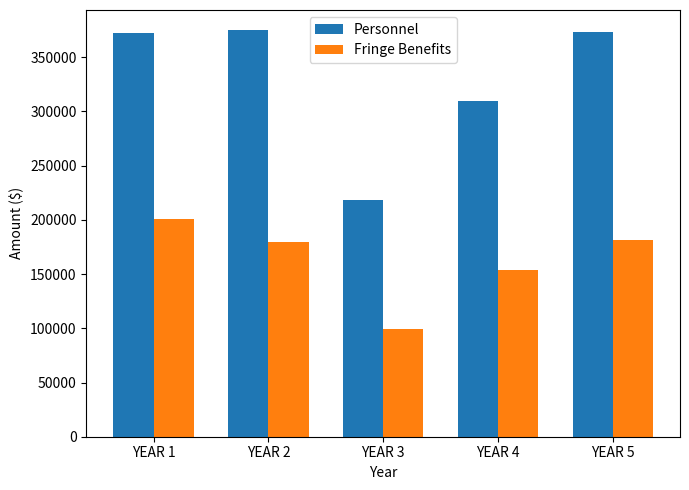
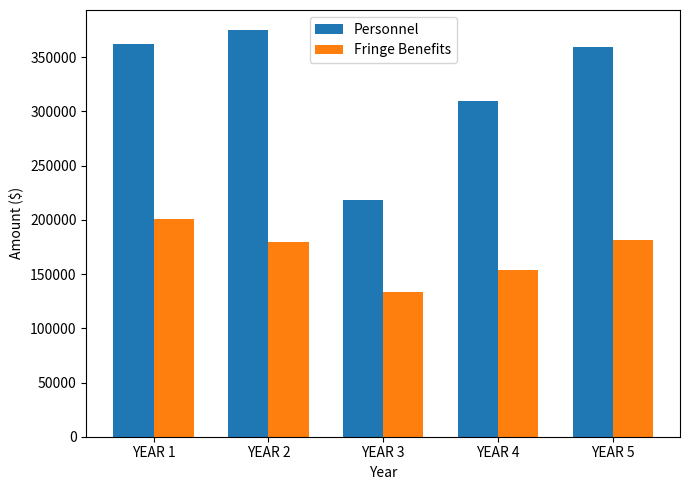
Personnel, YEAR 1: 373000 -> 362000
Fringe Benefits, YEAR 3: 99000 -> 134000
Personnel, YEAR 5: 373000 -> 359000
